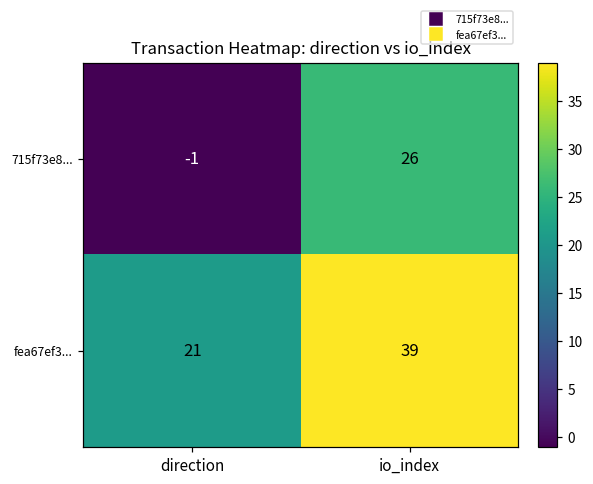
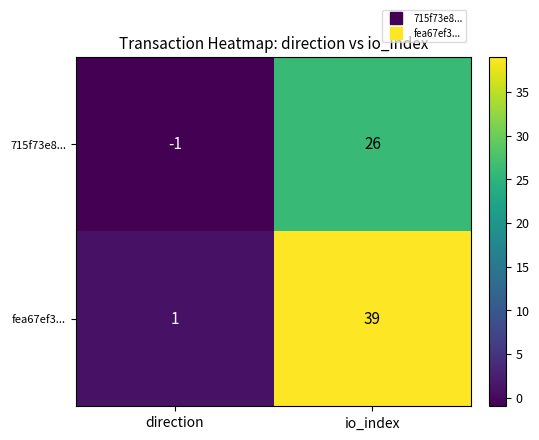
fea67ef3..., direction: 21 -> 1
